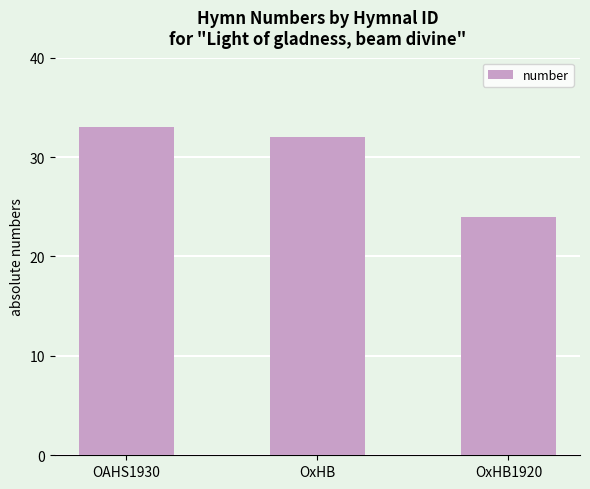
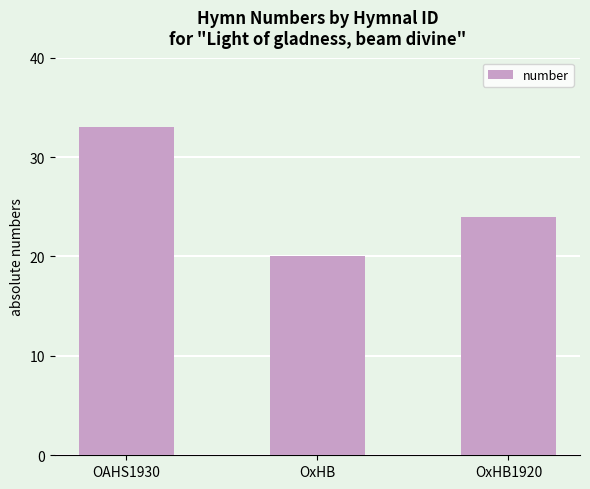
OxHB: 32 -> 20
